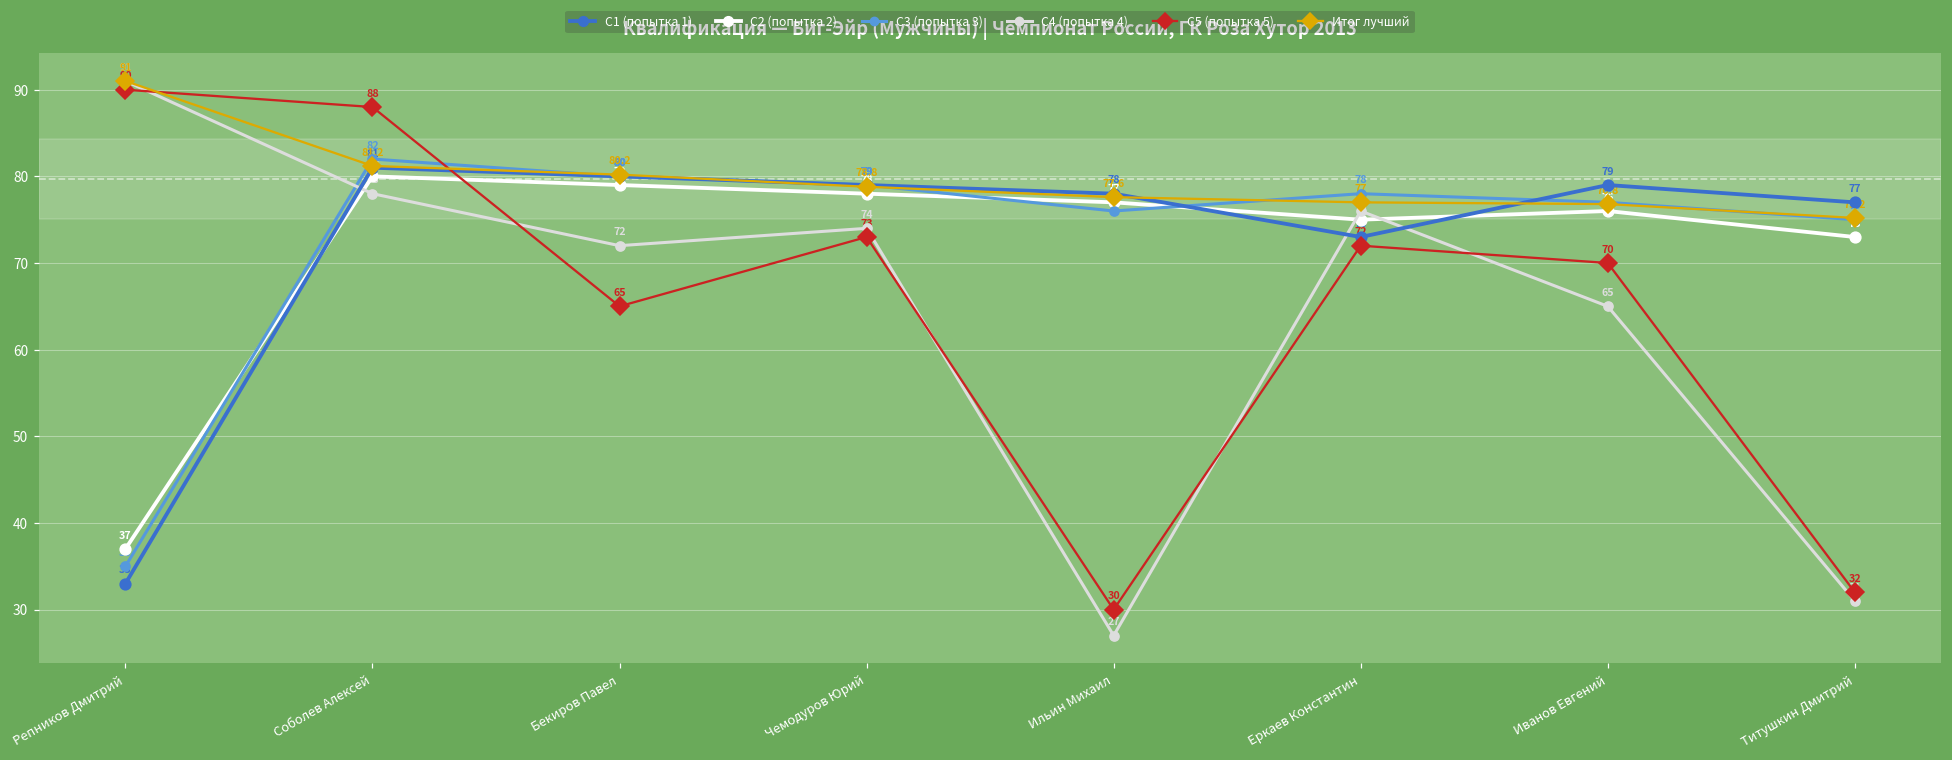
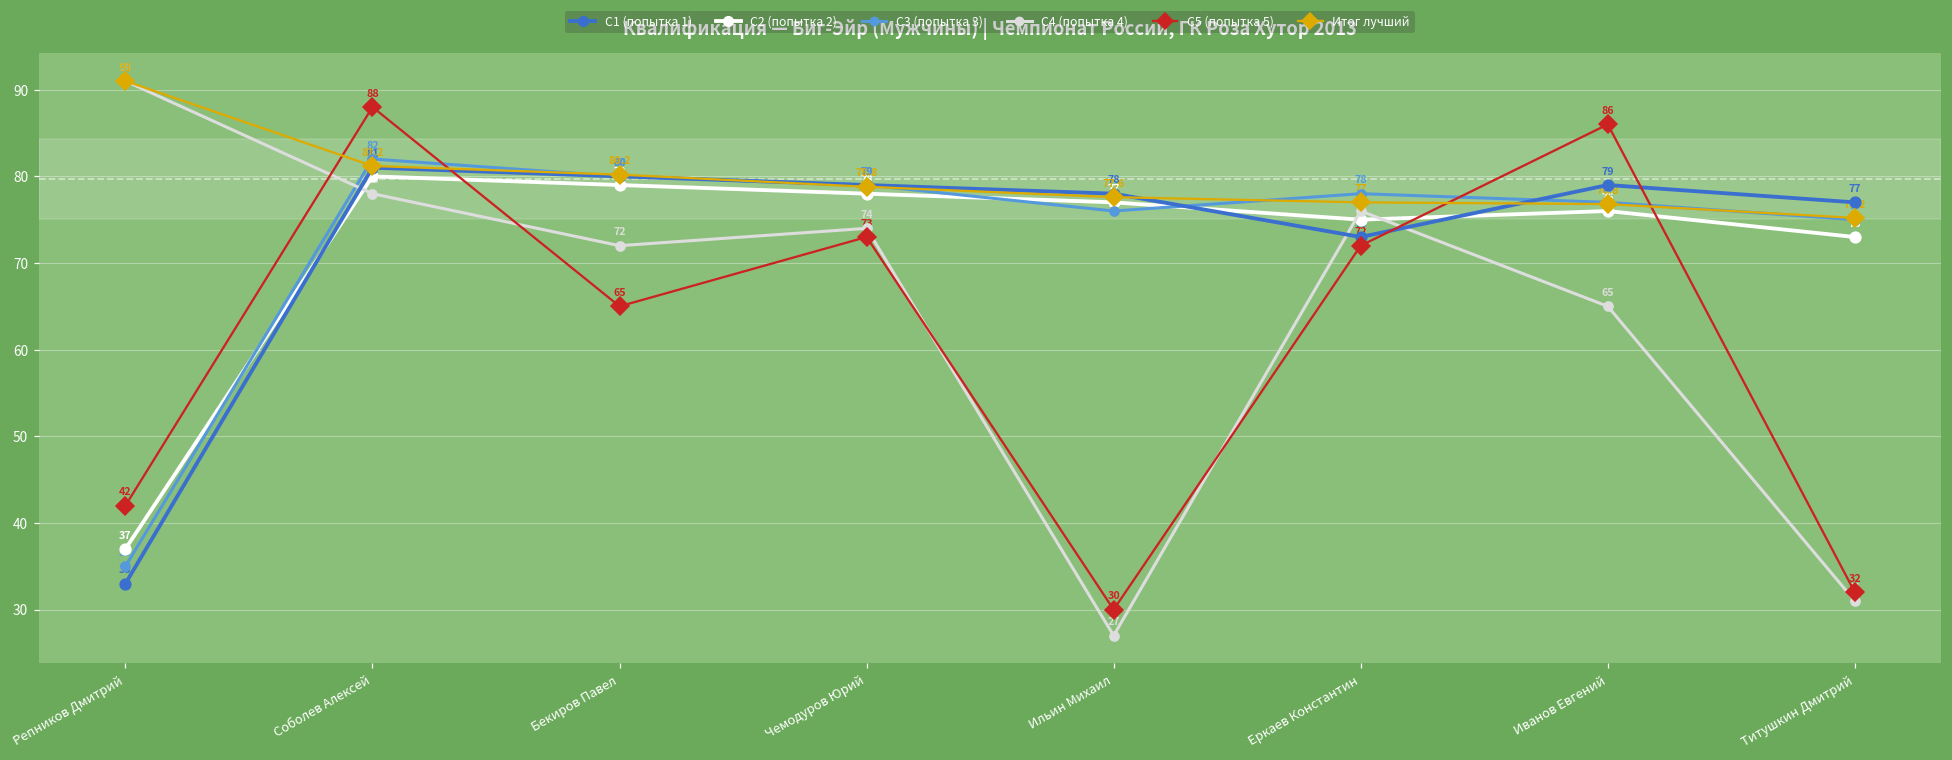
С5 (попытка 5), Репников Дмитрий: 90 -> 42
С5 (попытка 5), Иванов Евгений: 70 -> 86
